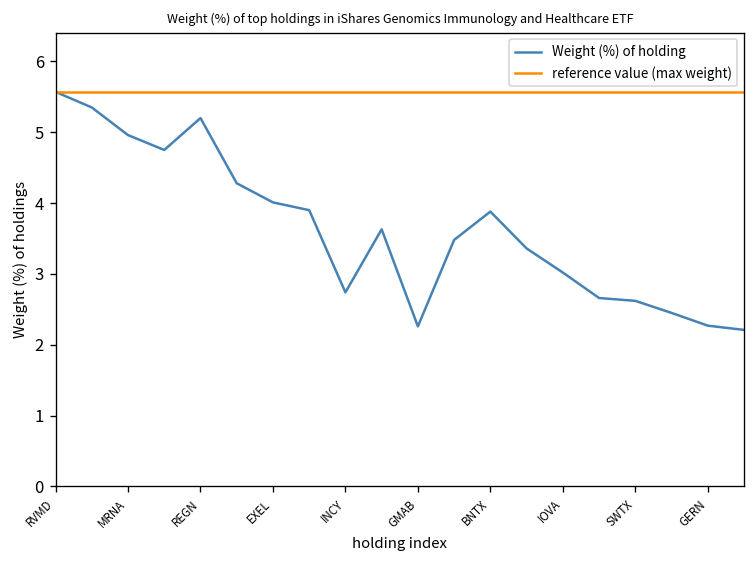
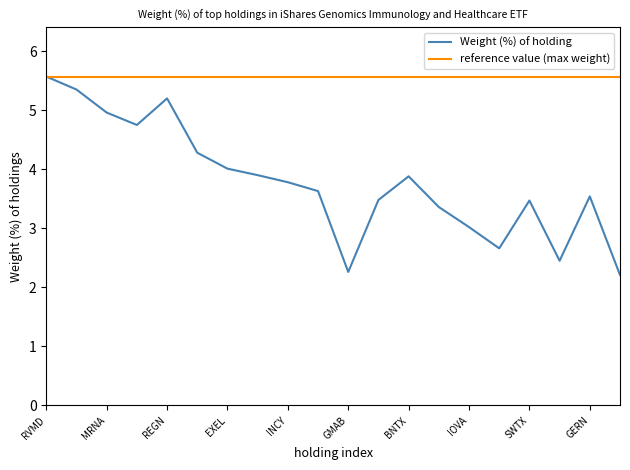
Weight (%) of holding, INCY: 2.7 -> 3.8
Weight (%) of holding, SWTX: 2.6 -> 3.5
Weight (%) of holding, GERN: 2.3 -> 3.5
